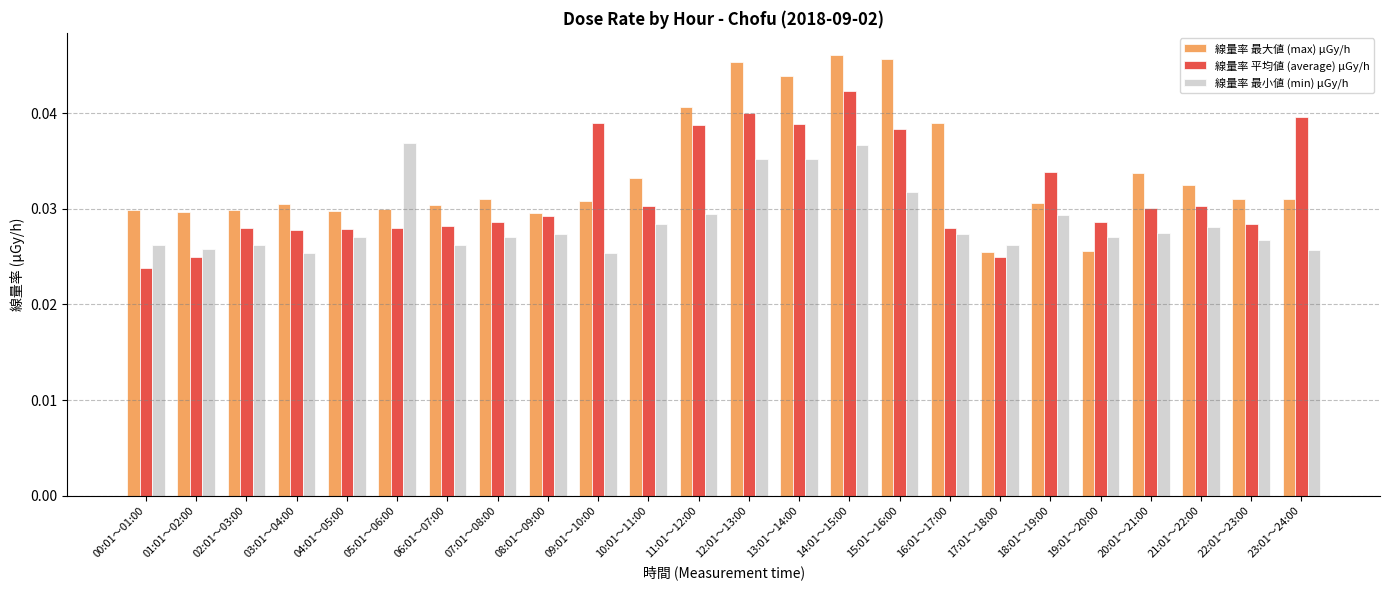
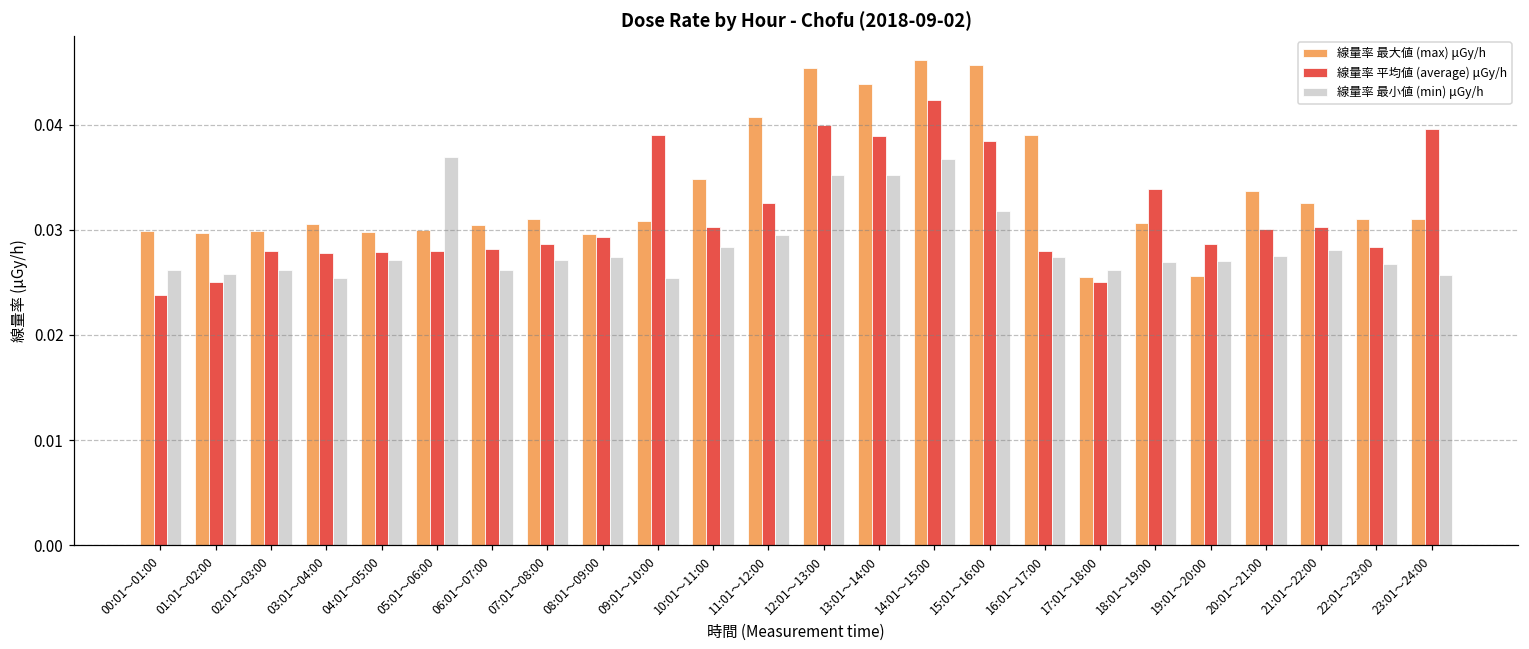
線量率 最大値 (max) μGy/h, 10:01～11:00: 0.033 -> 0.035
線量率 平均値 (average) μGy/h, 11:01～12:00: 0.039 -> 0.033
線量率 最小値 (min) μGy/h, 18:01～19:00: 0.029 -> 0.027
